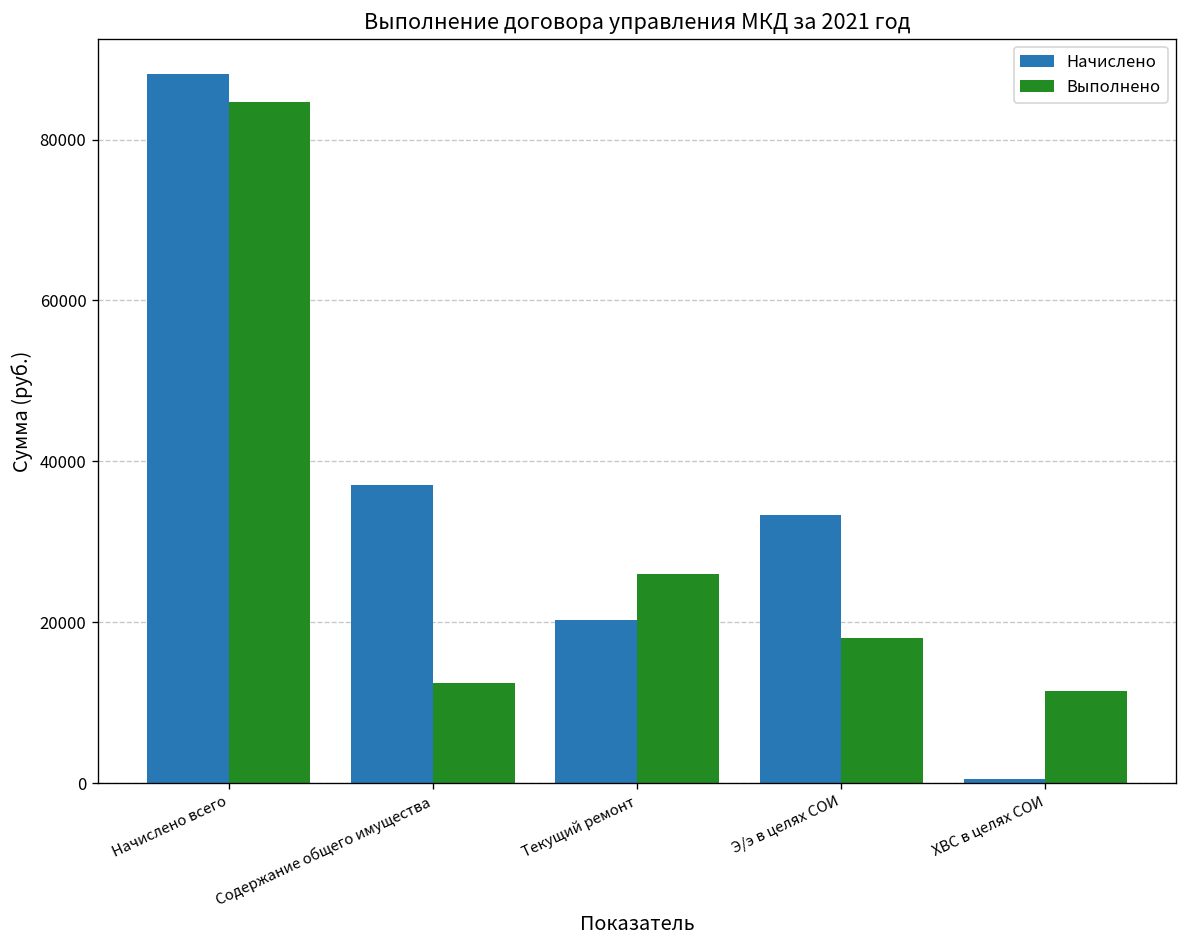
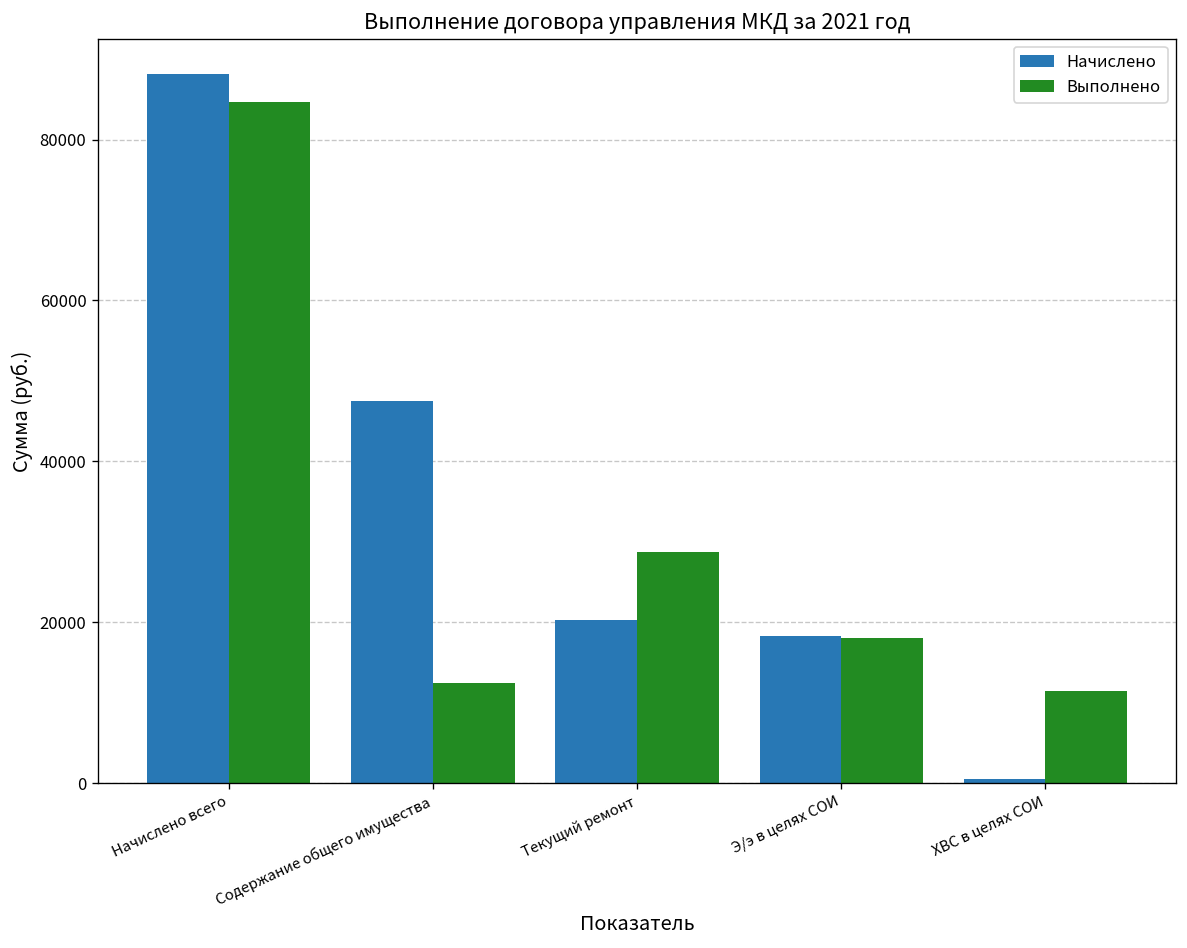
Начислено, Содержание общего имущества: 37000 -> 48000
Выполнено, Текущий ремонт: 26000 -> 29000
Начислено, Э/э в целях СОИ: 33000 -> 18000
